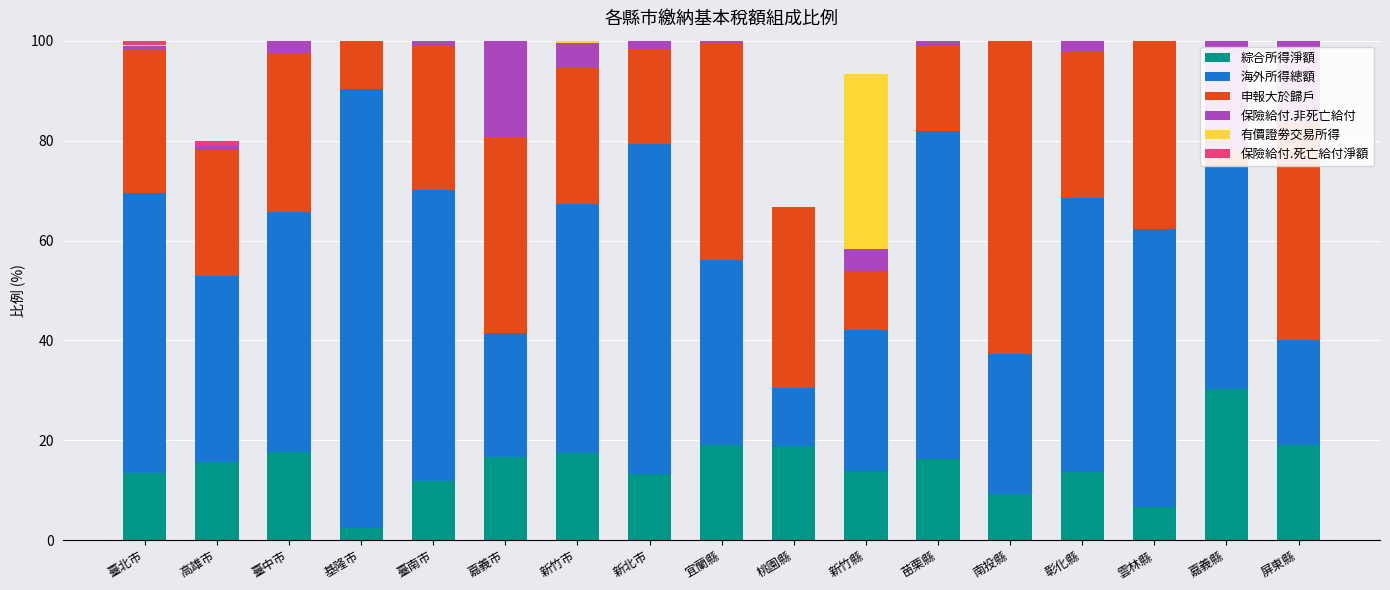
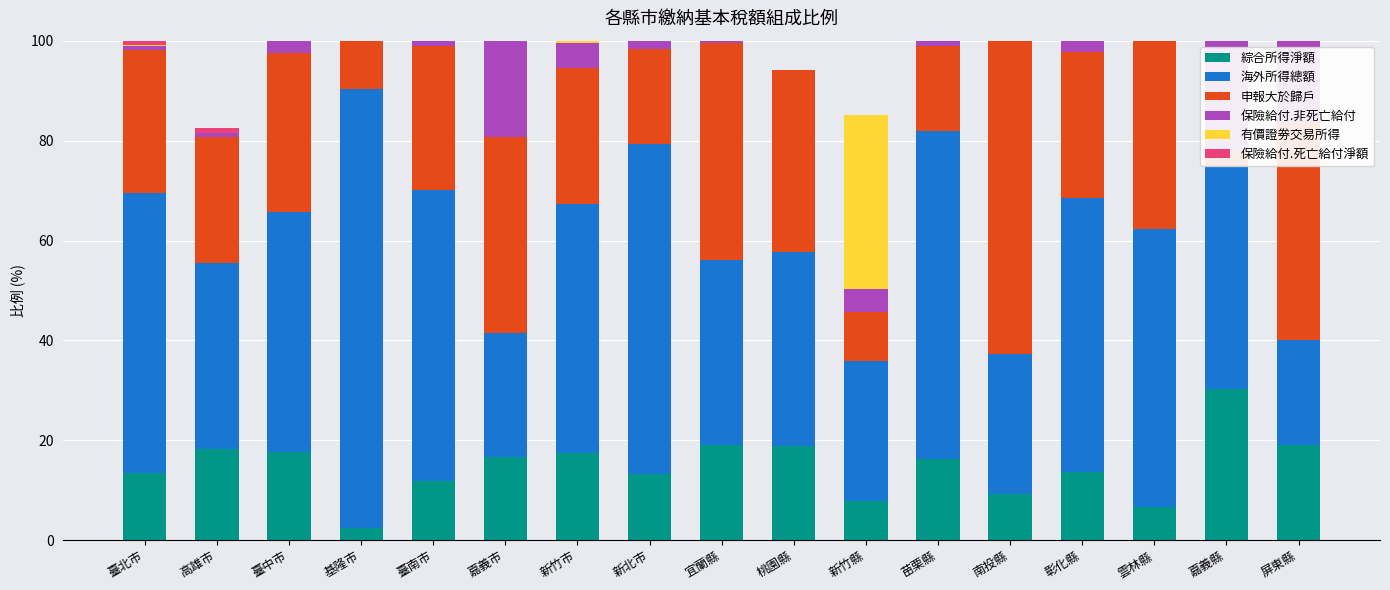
綜合所得淨額, 高雄市: 16 -> 18
海外所得總額, 桃園縣: 12 -> 39
綜合所得淨額, 新竹縣: 14 -> 8
申報大於歸戶, 新竹縣: 12 -> 10
